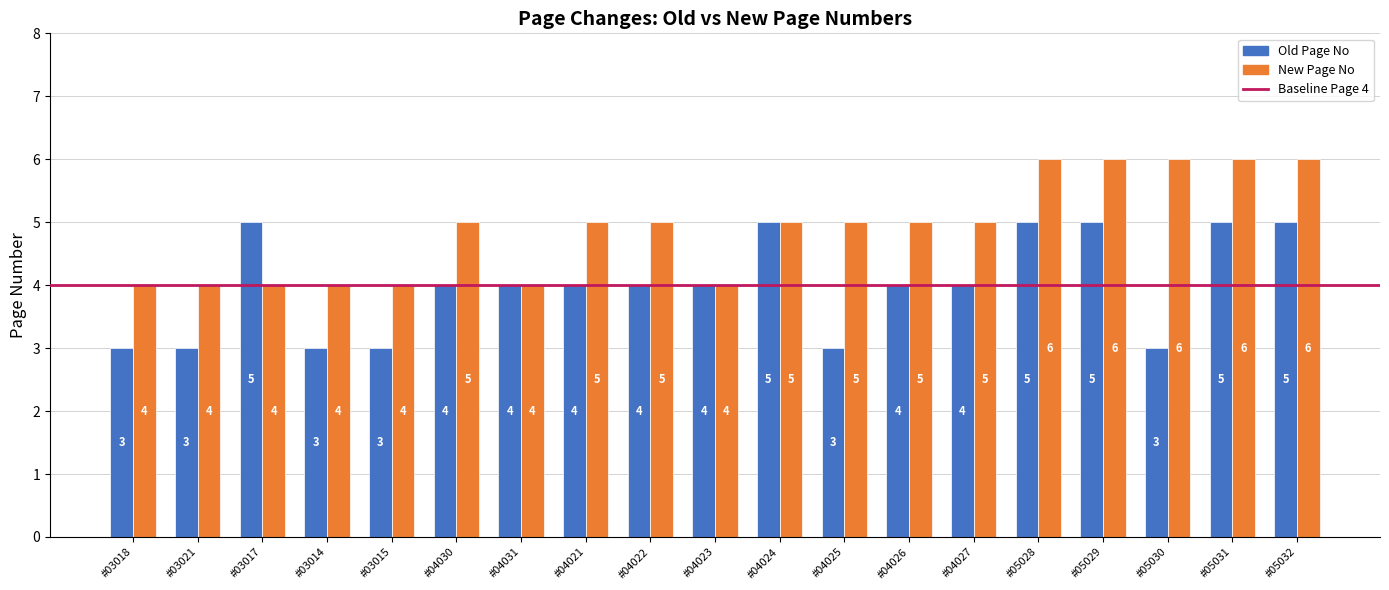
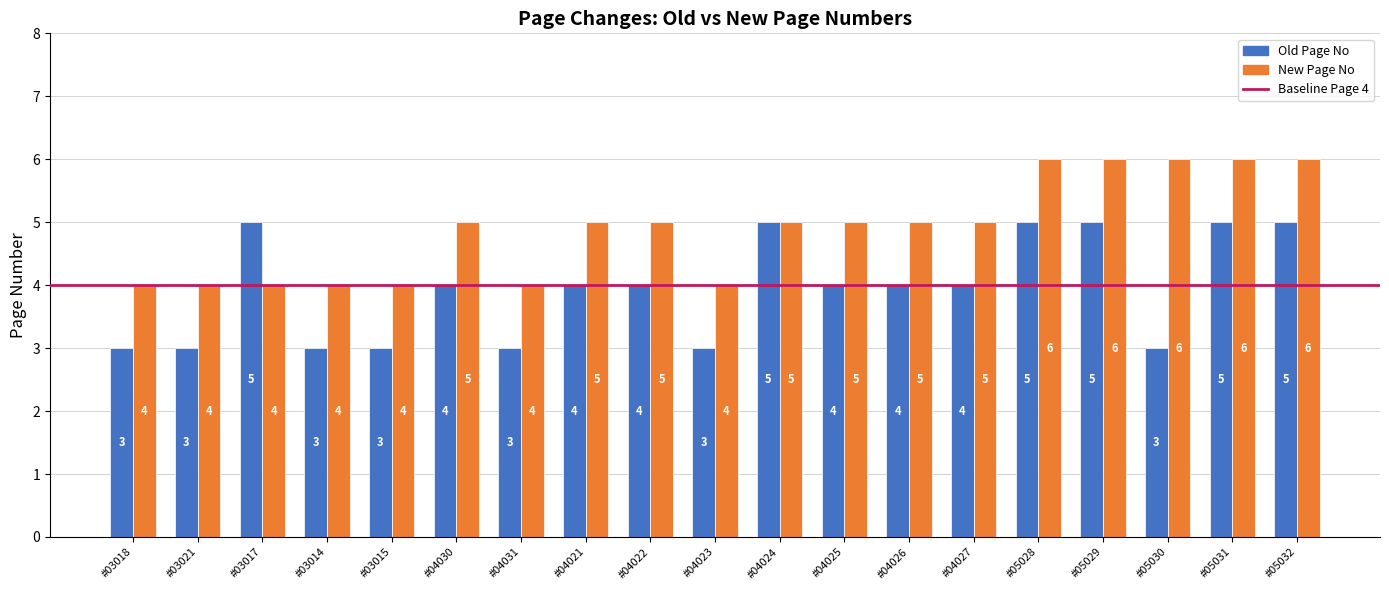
Old Page No, #04031: 4 -> 3
Old Page No, #04023: 4 -> 3
Old Page No, #04025: 3 -> 4
